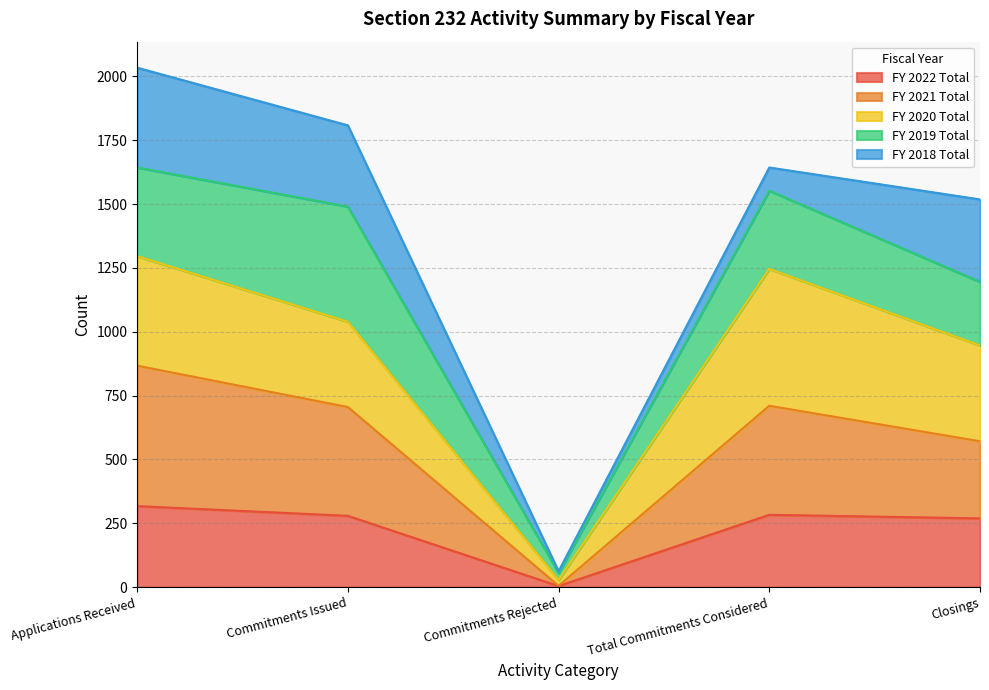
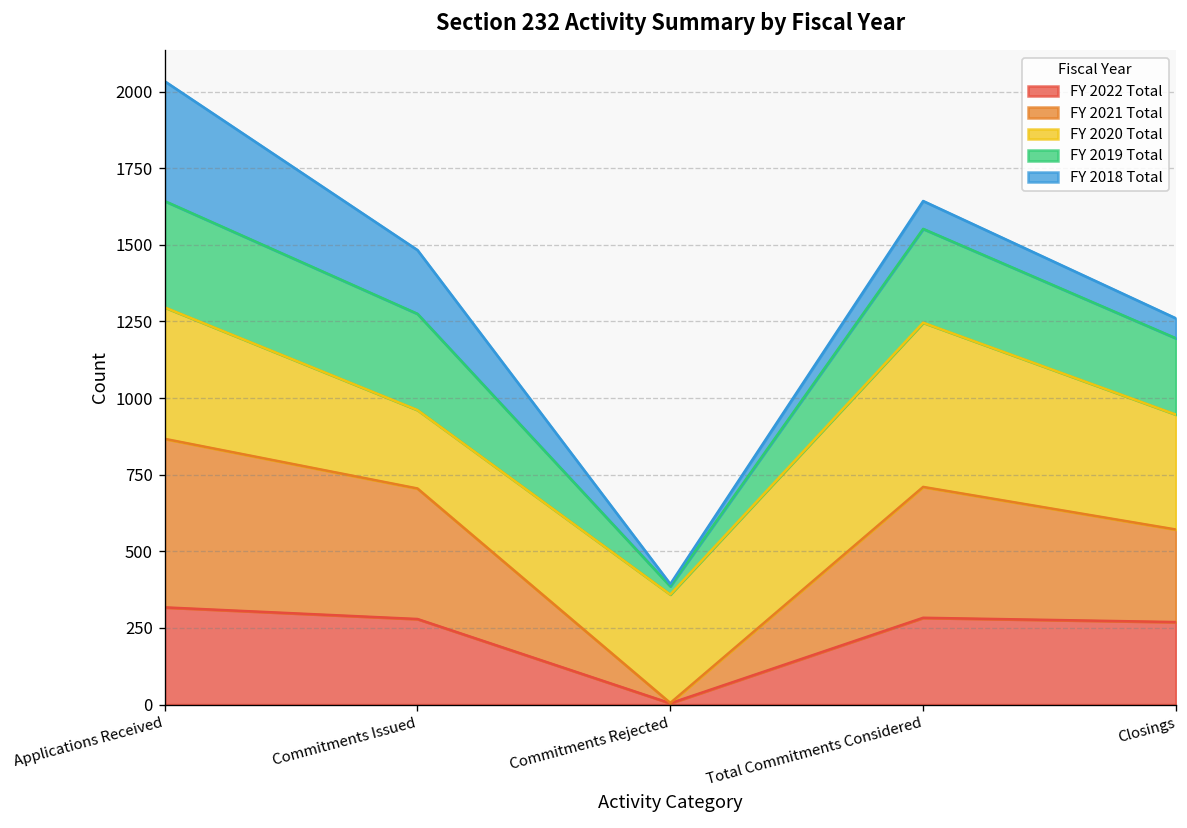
FY 2020 Total, Commitments Issued: 330 -> 260
FY 2019 Total, Commitments Issued: 450 -> 310
FY 2018 Total, Commitments Issued: 320 -> 210
FY 2020 Total, Commitments Rejected: 20 -> 350
FY 2018 Total, Closings: 320 -> 70
